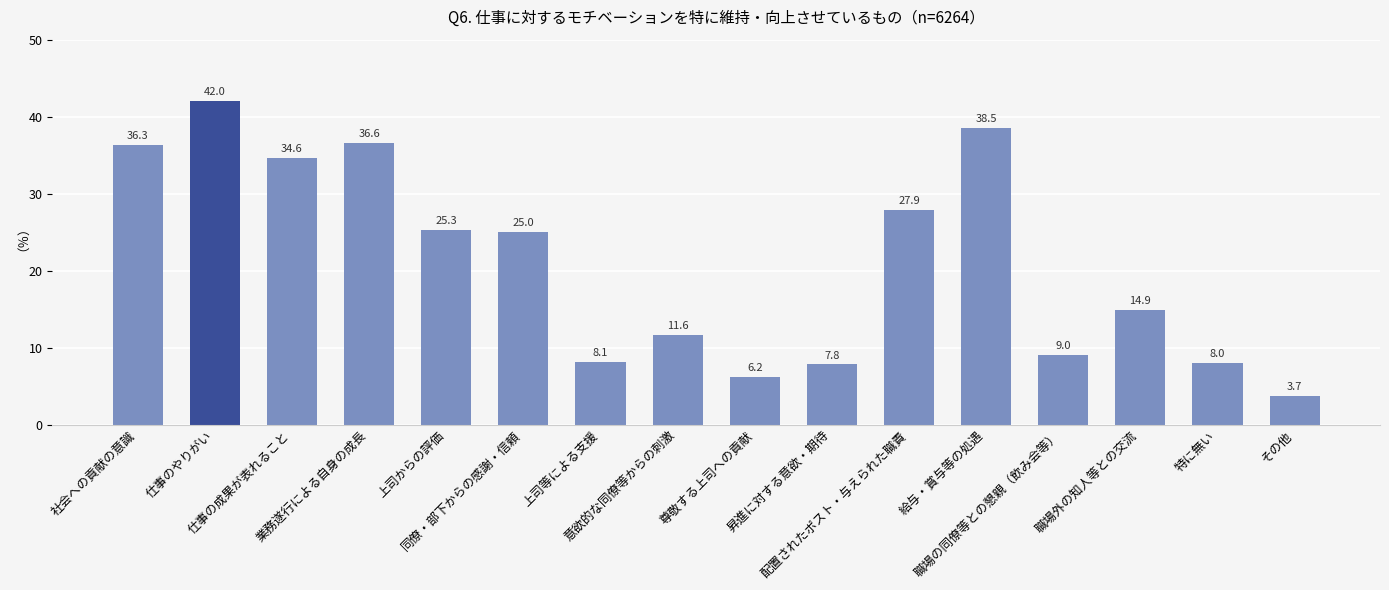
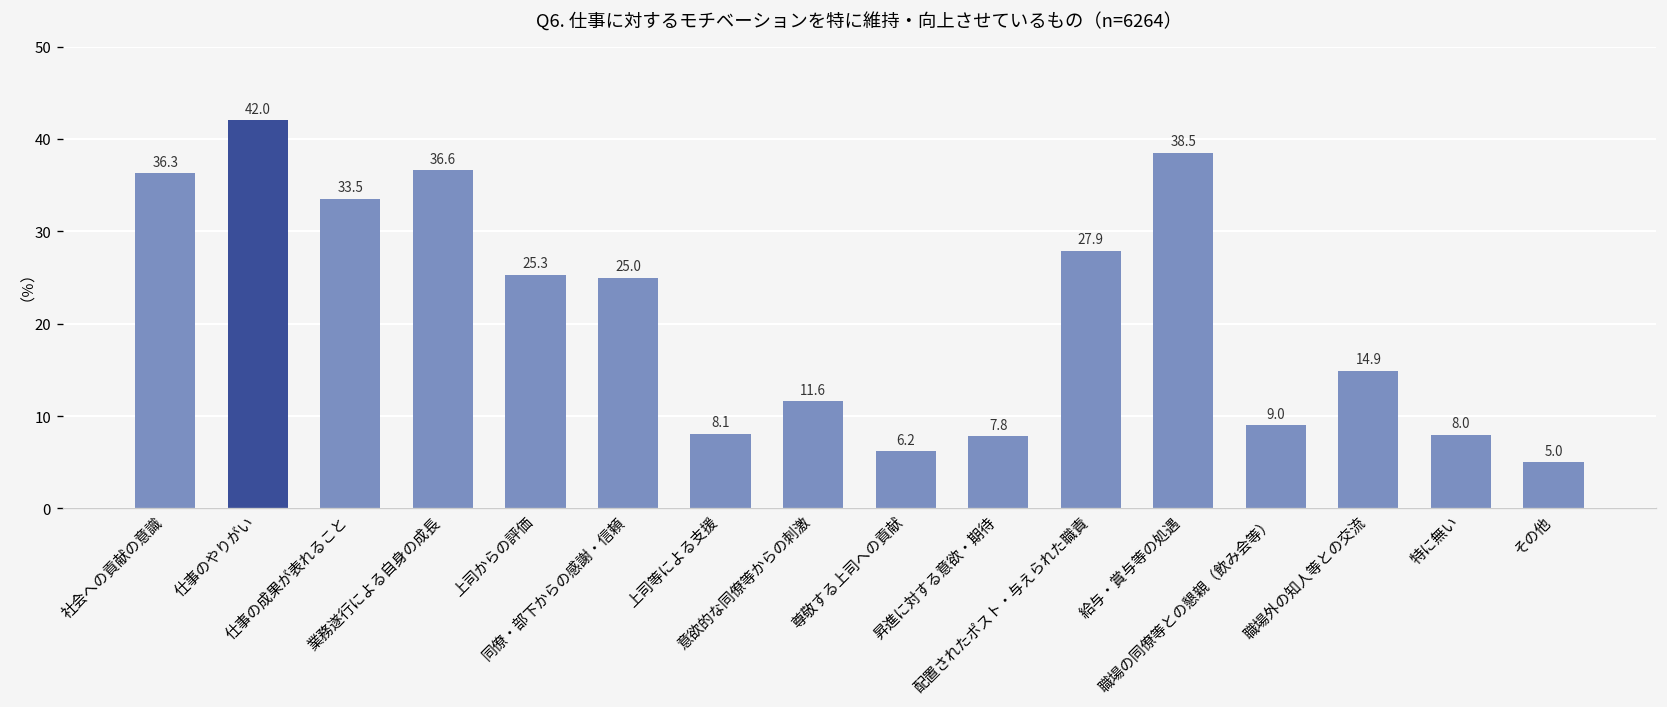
仕事の成果が表れること: 34.6 -> 33.5
その他: 3.7 -> 5.0
